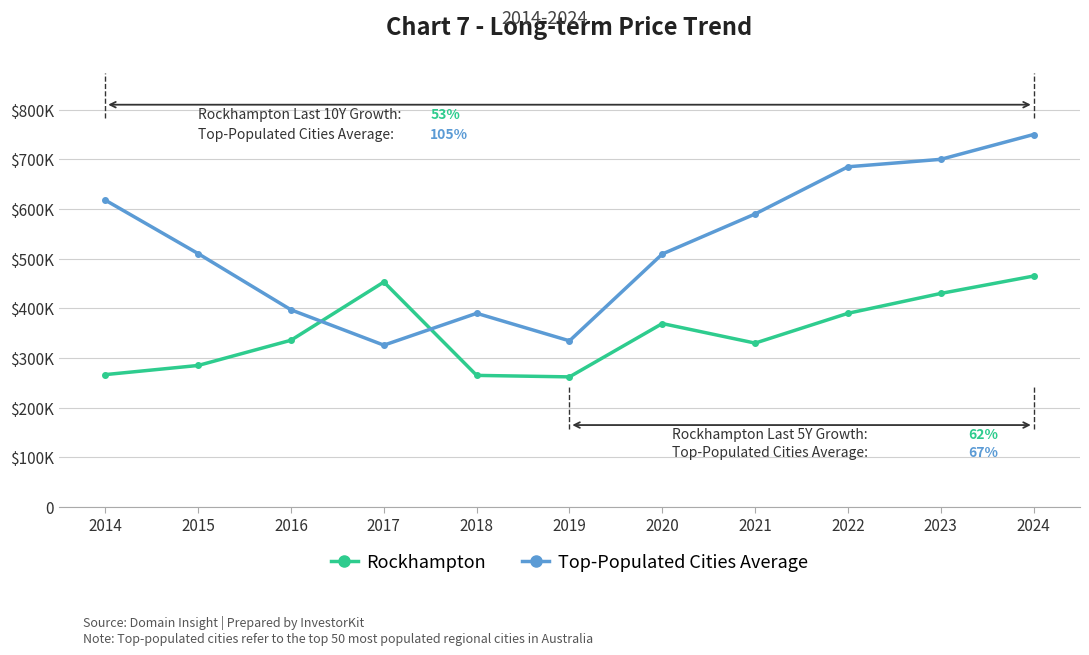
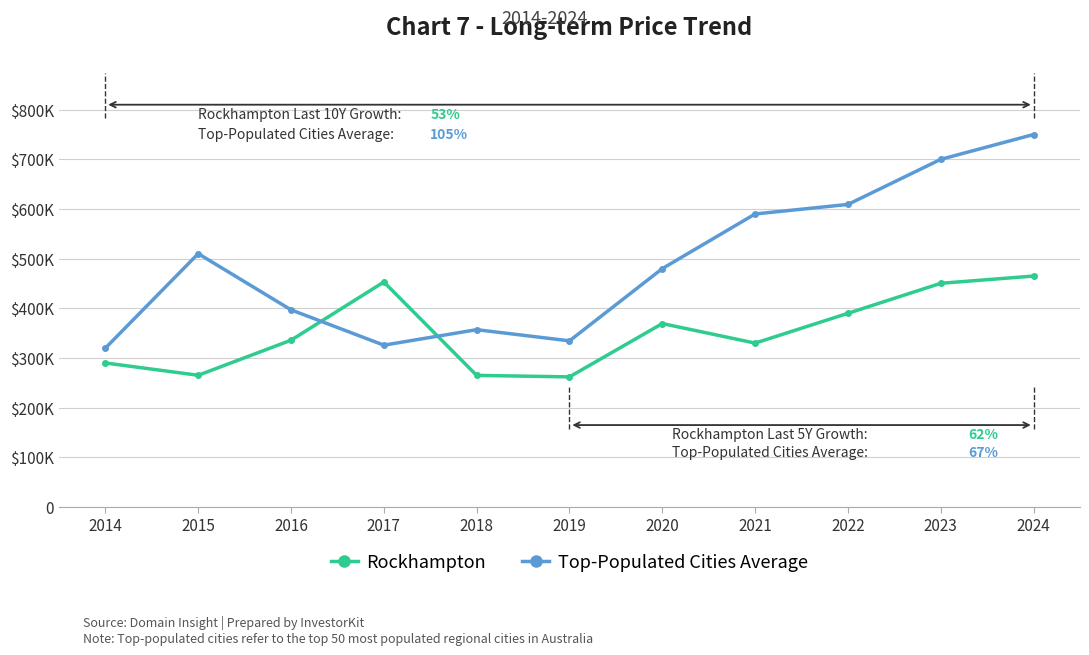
Rockhampton, 2014: $270000 -> $290000
Top-Populated Cities Average, 2014: $620000 -> $320000
Rockhampton, 2015: $290000 -> $270000
Top-Populated Cities Average, 2018: $390000 -> $360000
Top-Populated Cities Average, 2020: $510000 -> $480000
Top-Populated Cities Average, 2022: $690000 -> $610000
Rockhampton, 2023: $430000 -> $450000
